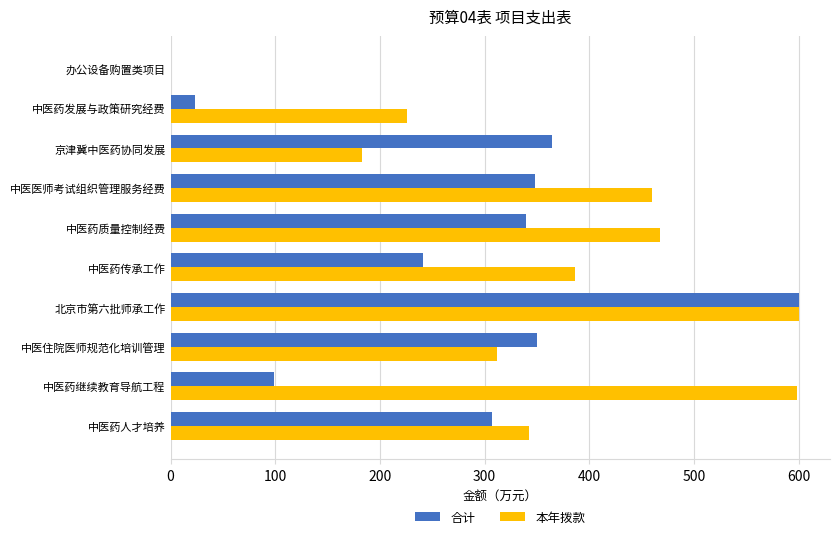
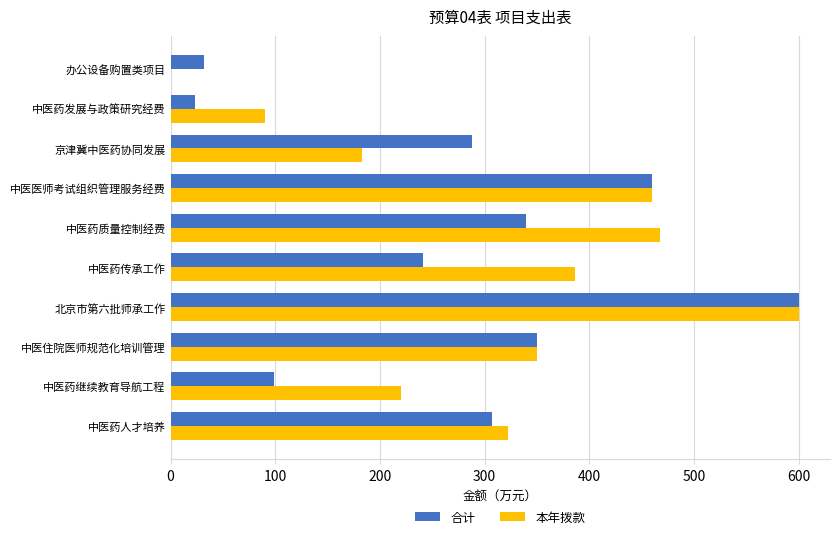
合计, 办公设备购置类项目: 1 -> 32
本年拨款, 中医药发展与政策研究经费: 226 -> 90
合计, 京津冀中医药协同发展: 364 -> 288
合计, 中医医师考试组织管理服务经费: 348 -> 460
本年拨款, 中医住院医师规范化培训管理: 312 -> 350
本年拨款, 中医药继续教育导航工程: 599 -> 220
本年拨款, 中医药人才培养: 343 -> 322
